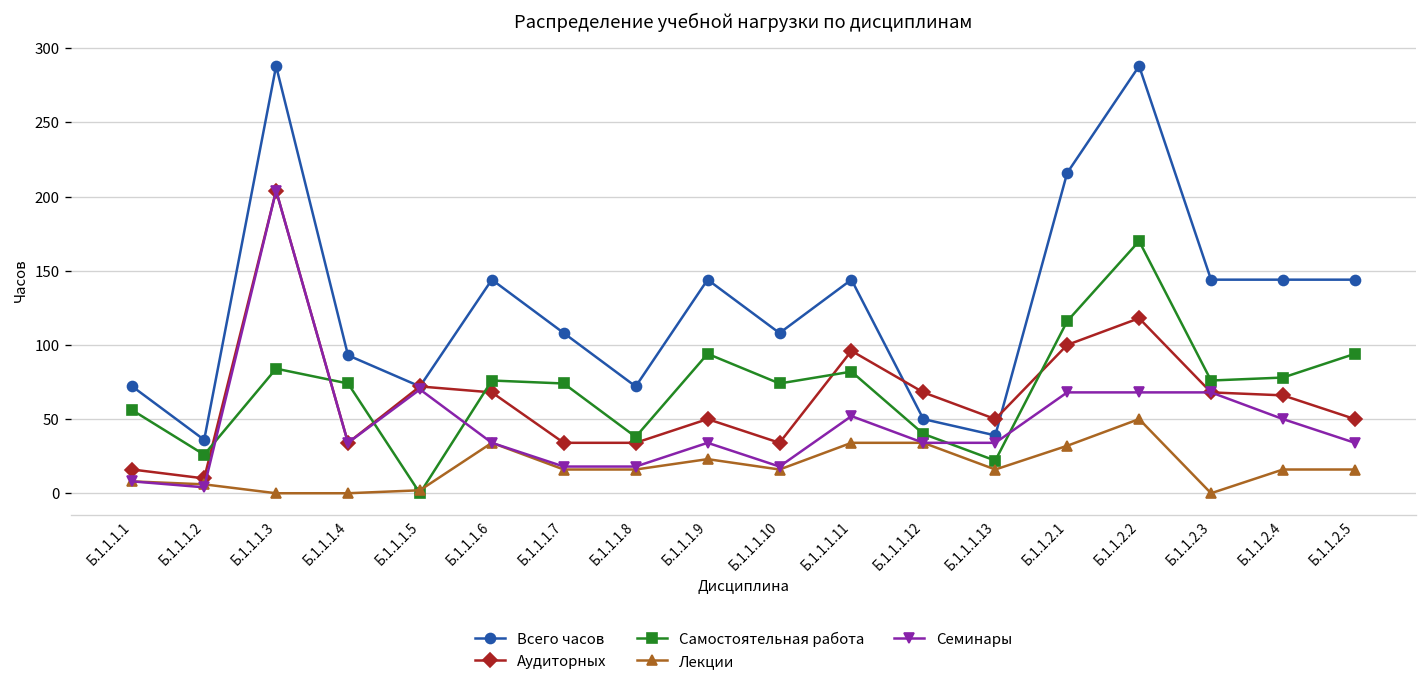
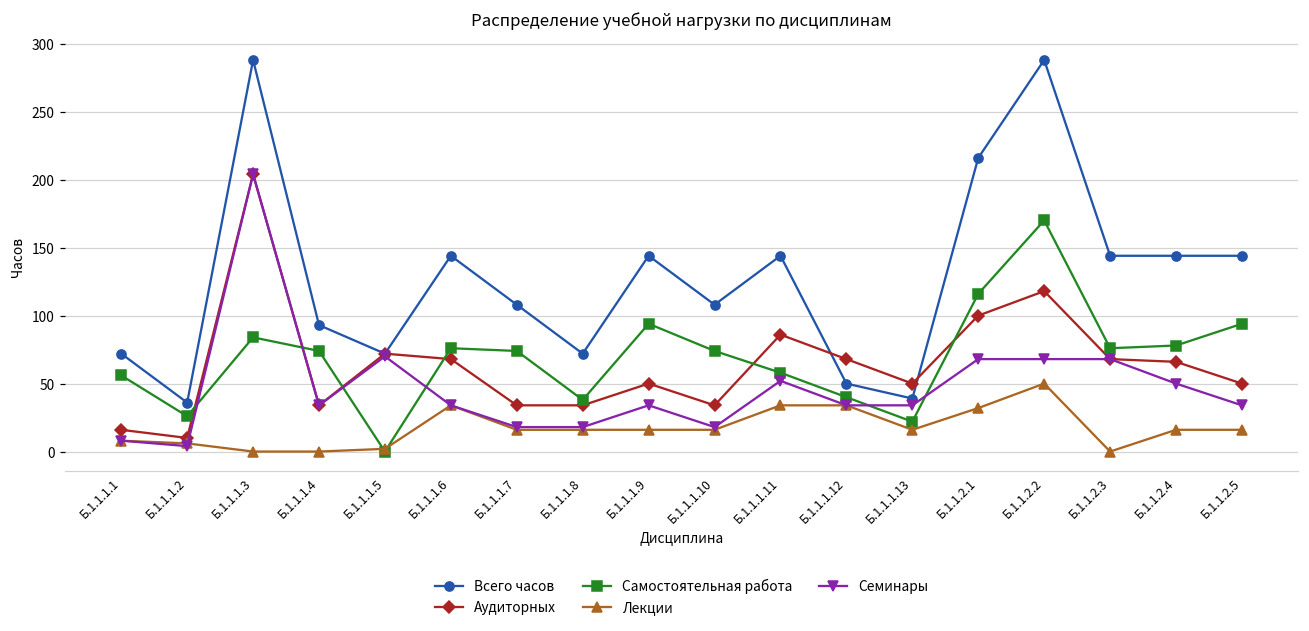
Лекции, Б.1.1.1.9: 23 -> 16
Аудиторных, Б.1.1.1.11: 96 -> 86
Самостоятельная работа, Б.1.1.1.11: 82 -> 58
